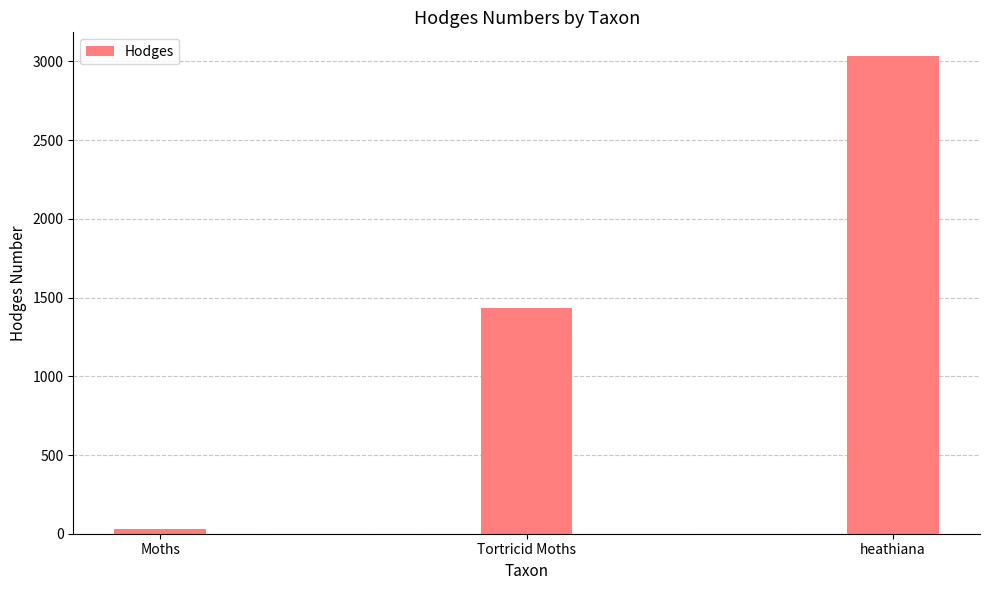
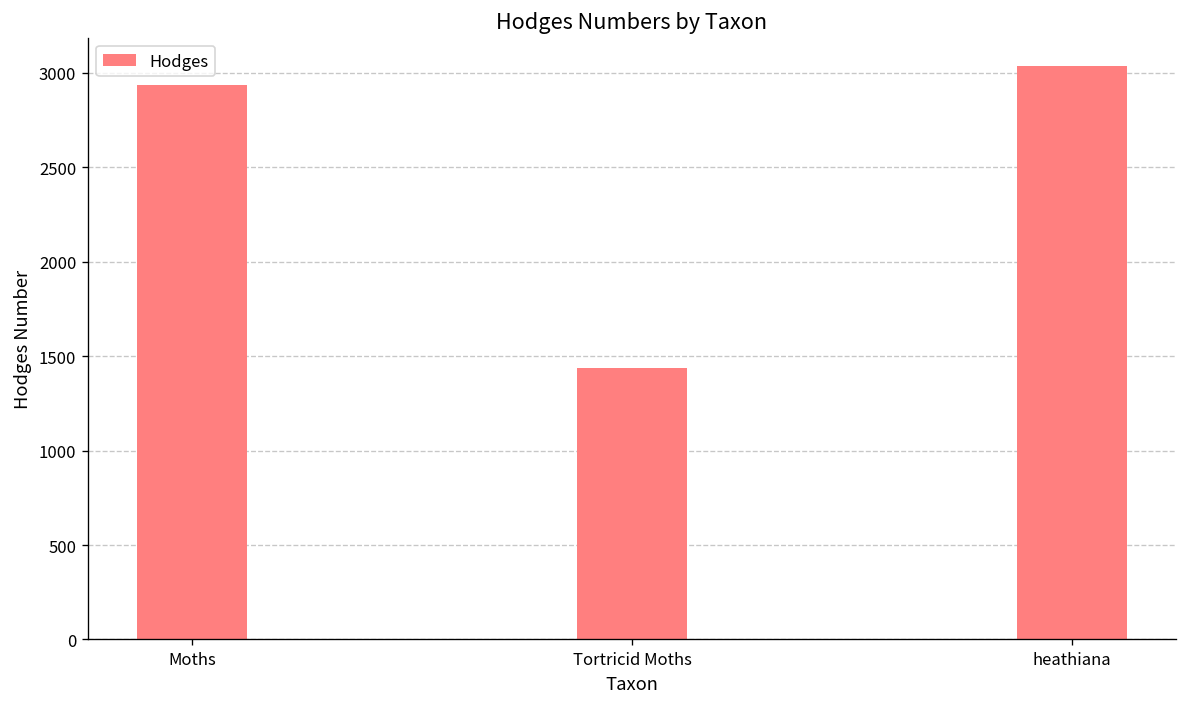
Moths: 30 -> 2940
